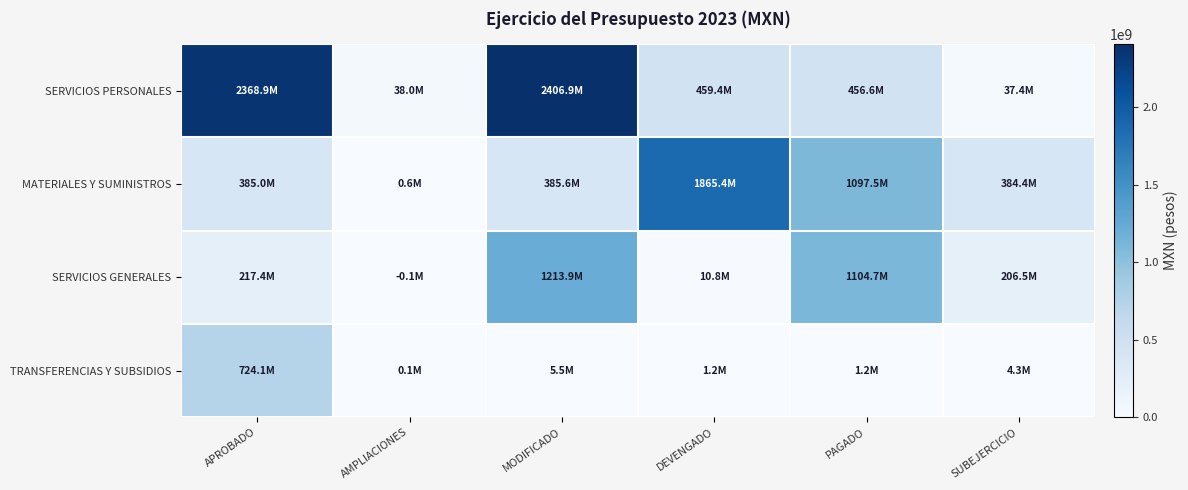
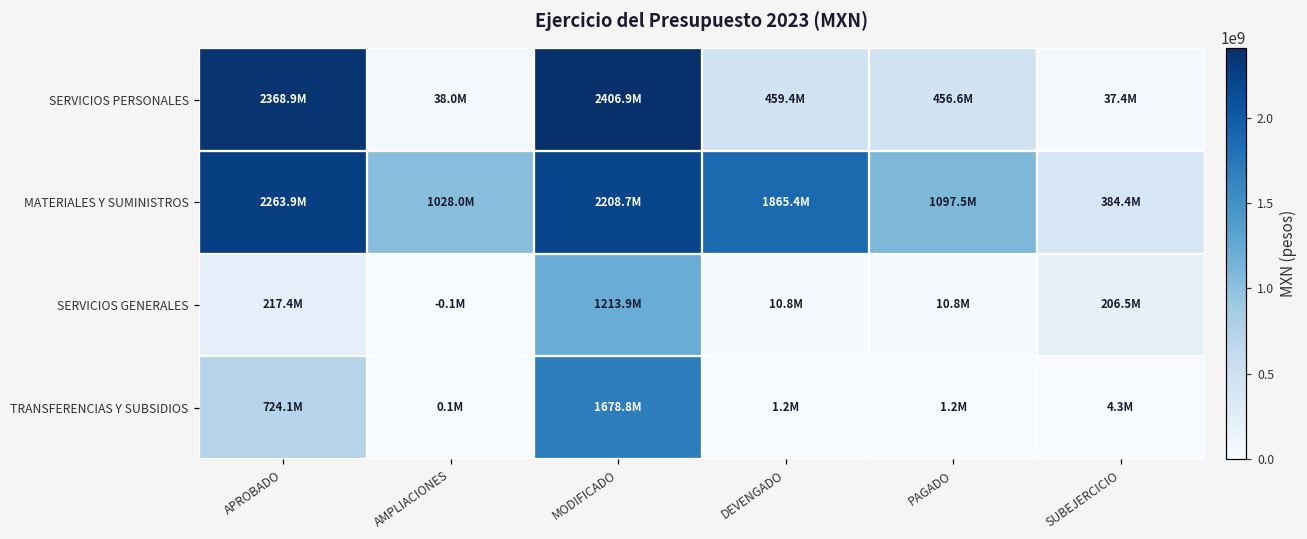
MATERIALES Y SUMINISTROS, APROBADO: 385.0M -> 2263.9M
MATERIALES Y SUMINISTROS, AMPLIACIONES: 0.6M -> 1028.0M
MATERIALES Y SUMINISTROS, MODIFICADO: 385.6M -> 2208.7M
SERVICIOS GENERALES, PAGADO: 1104.7M -> 10.8M
TRANSFERENCIAS Y SUBSIDIOS, MODIFICADO: 5.5M -> 1678.8M
